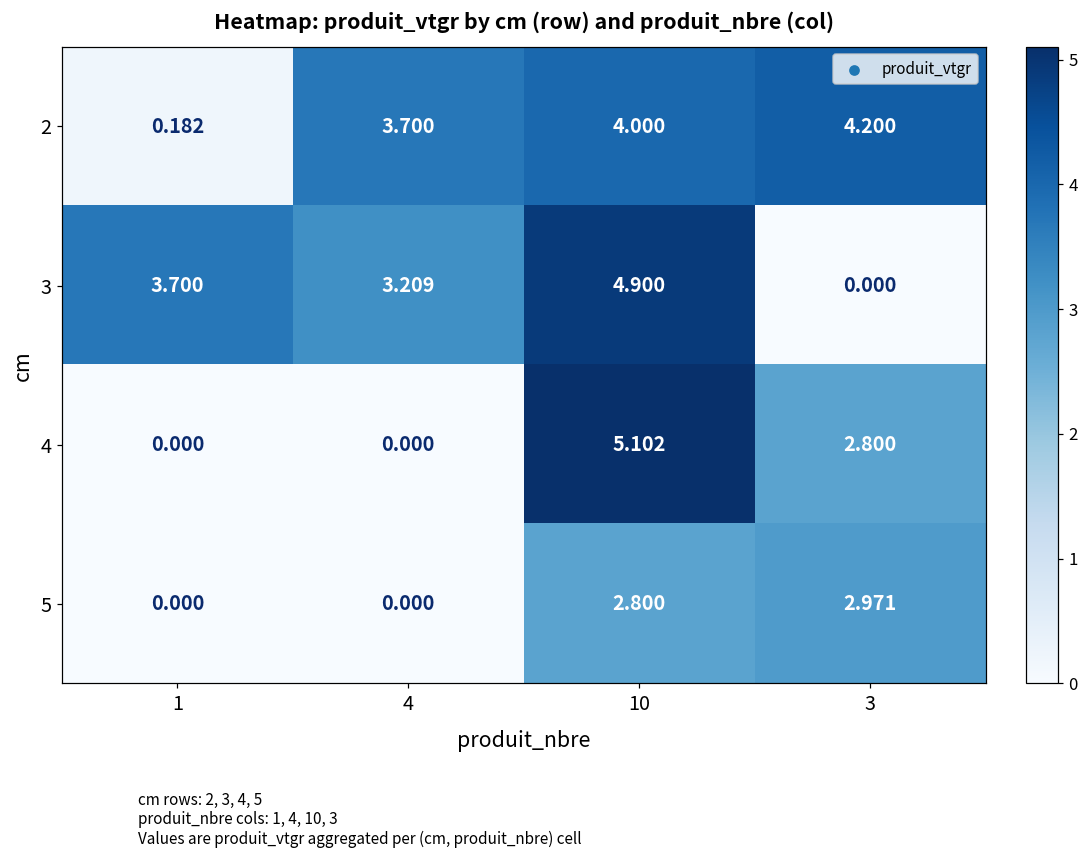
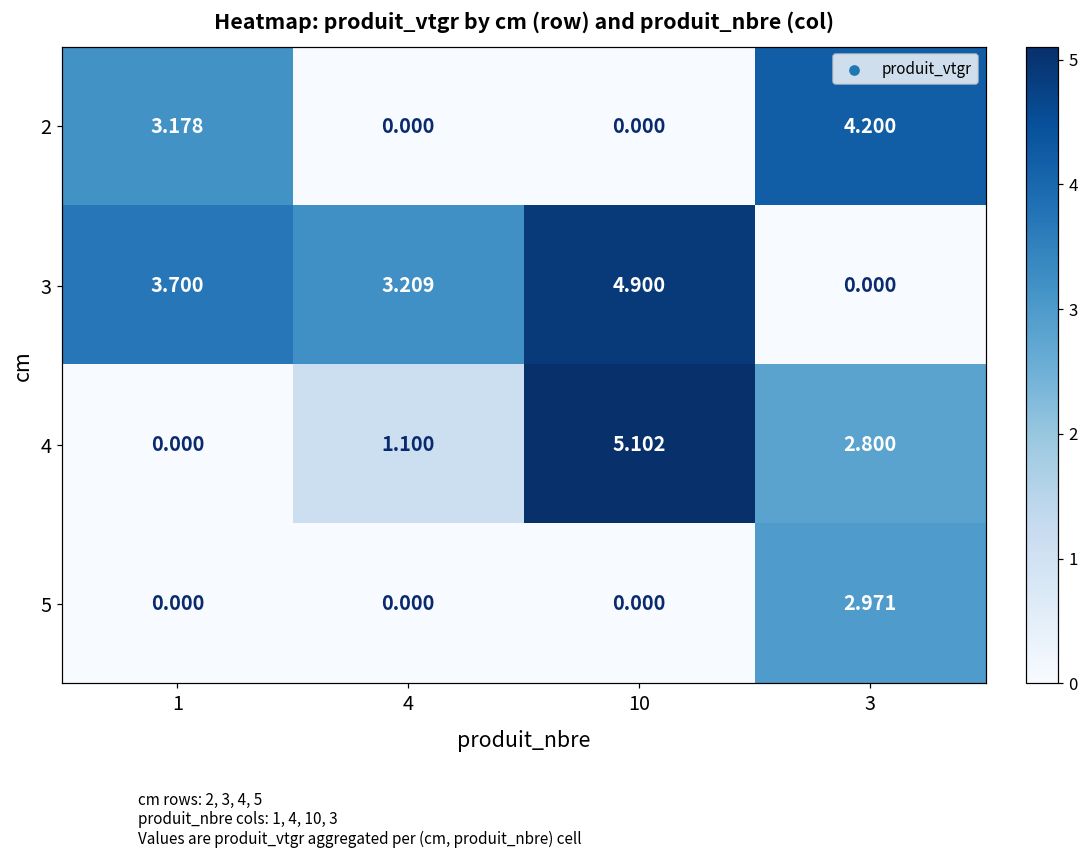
2, 1: 0.182 -> 3.178
2, 4: 3.700 -> 0.000
2, 10: 4.000 -> 0.000
4, 4: 0.000 -> 1.100
5, 10: 2.800 -> 0.000
